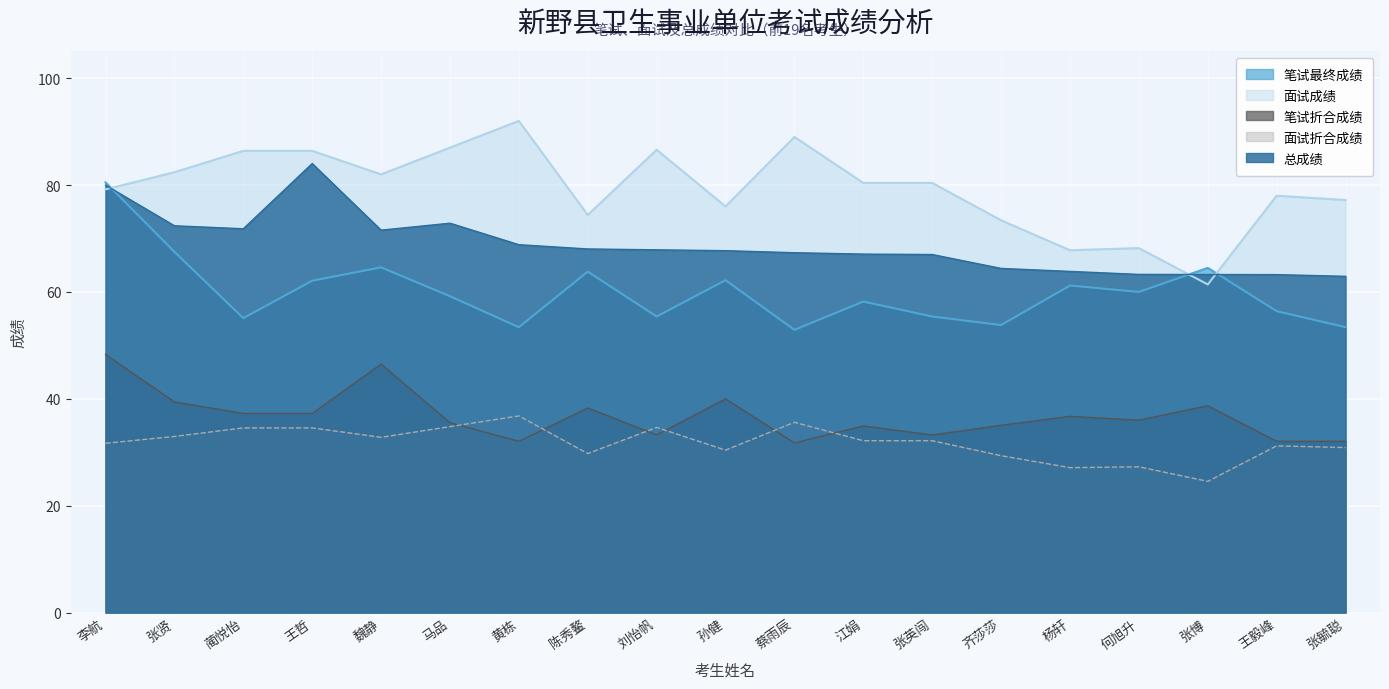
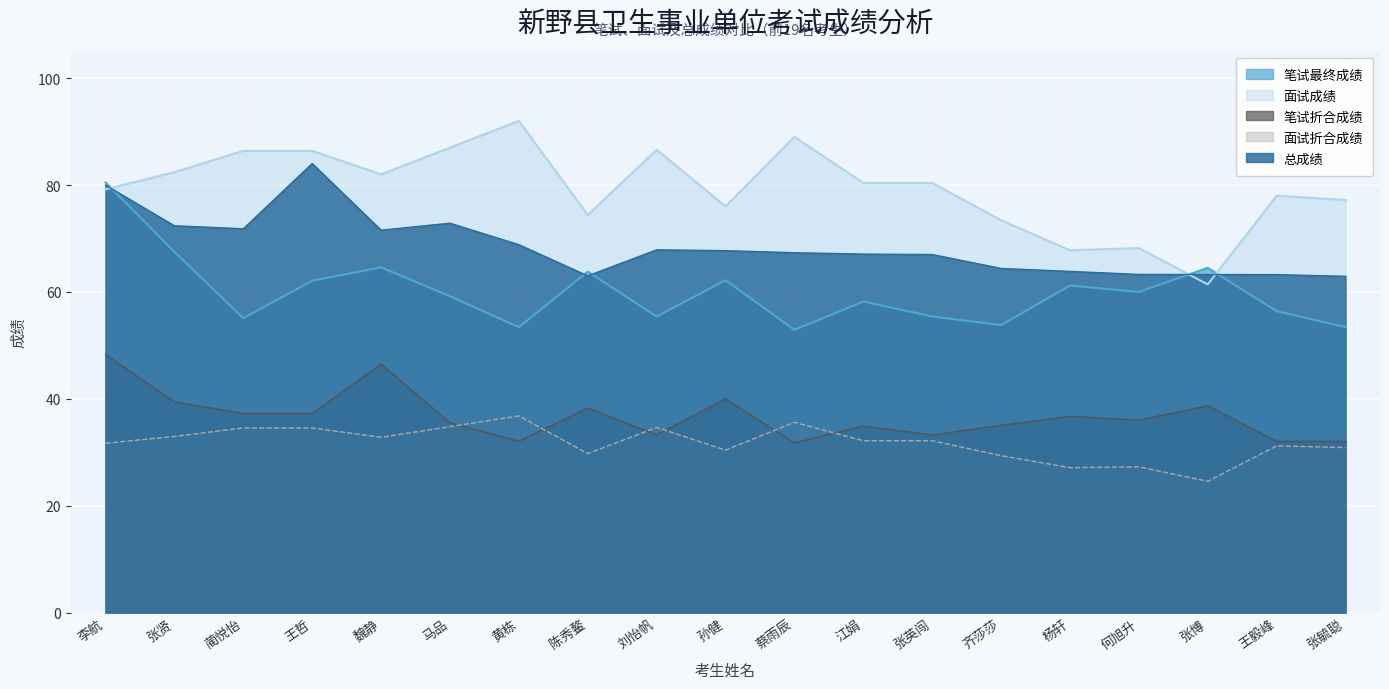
总成绩, 陈秀鳌: 68 -> 63
